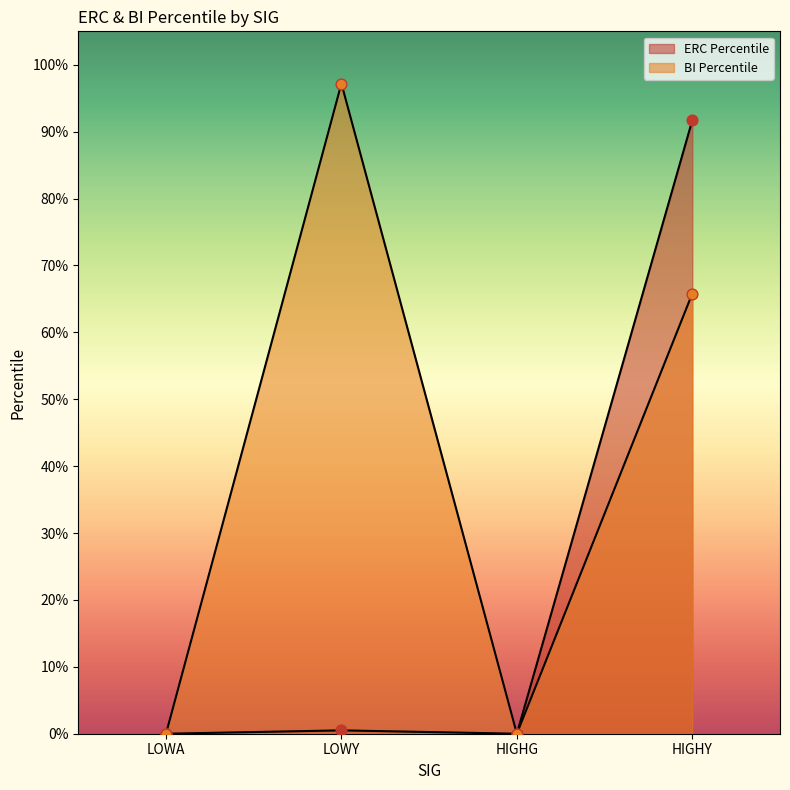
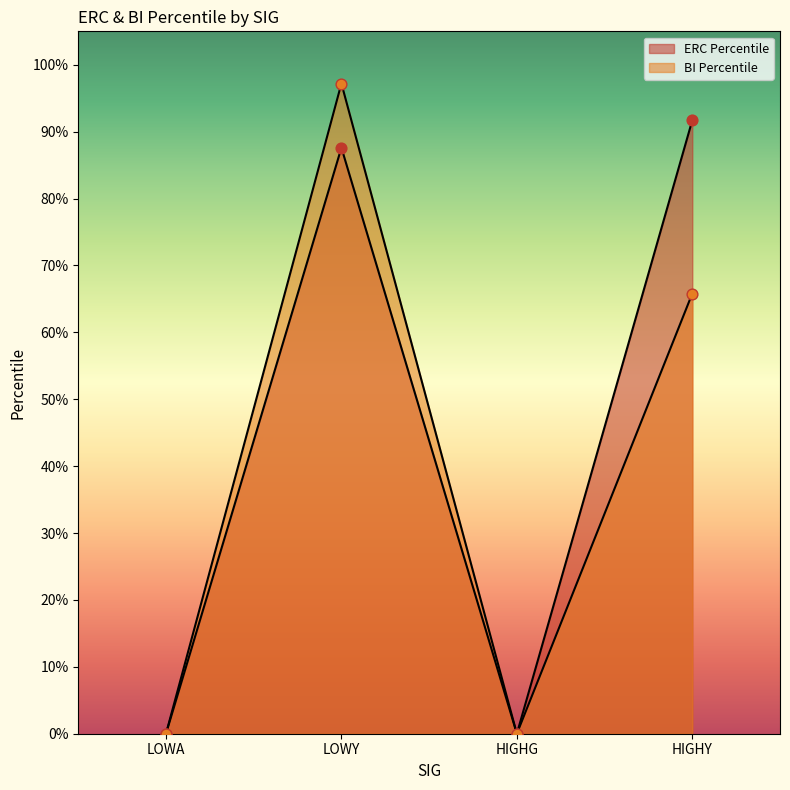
ERC Percentile, LOWY: 1% -> 88%
